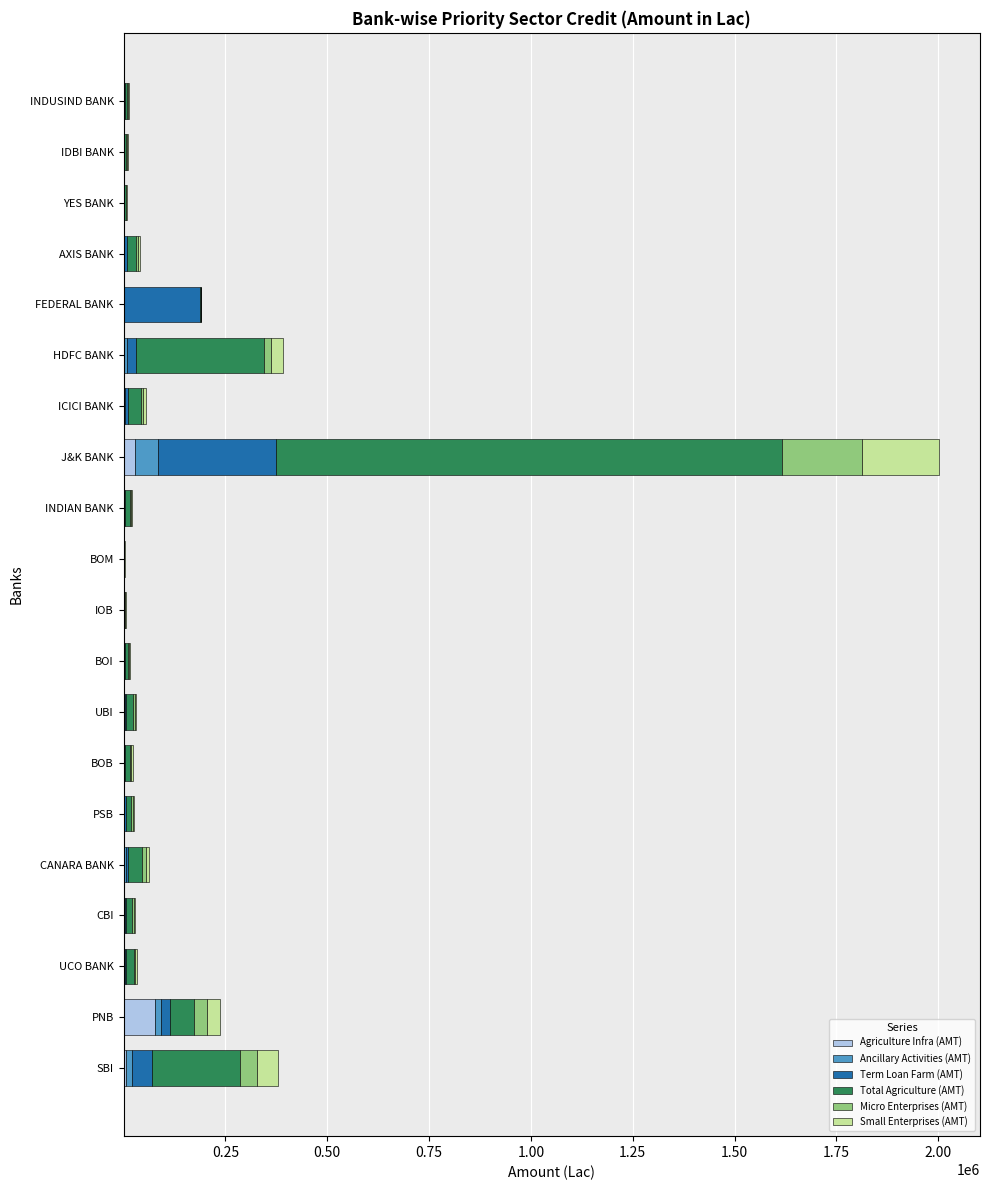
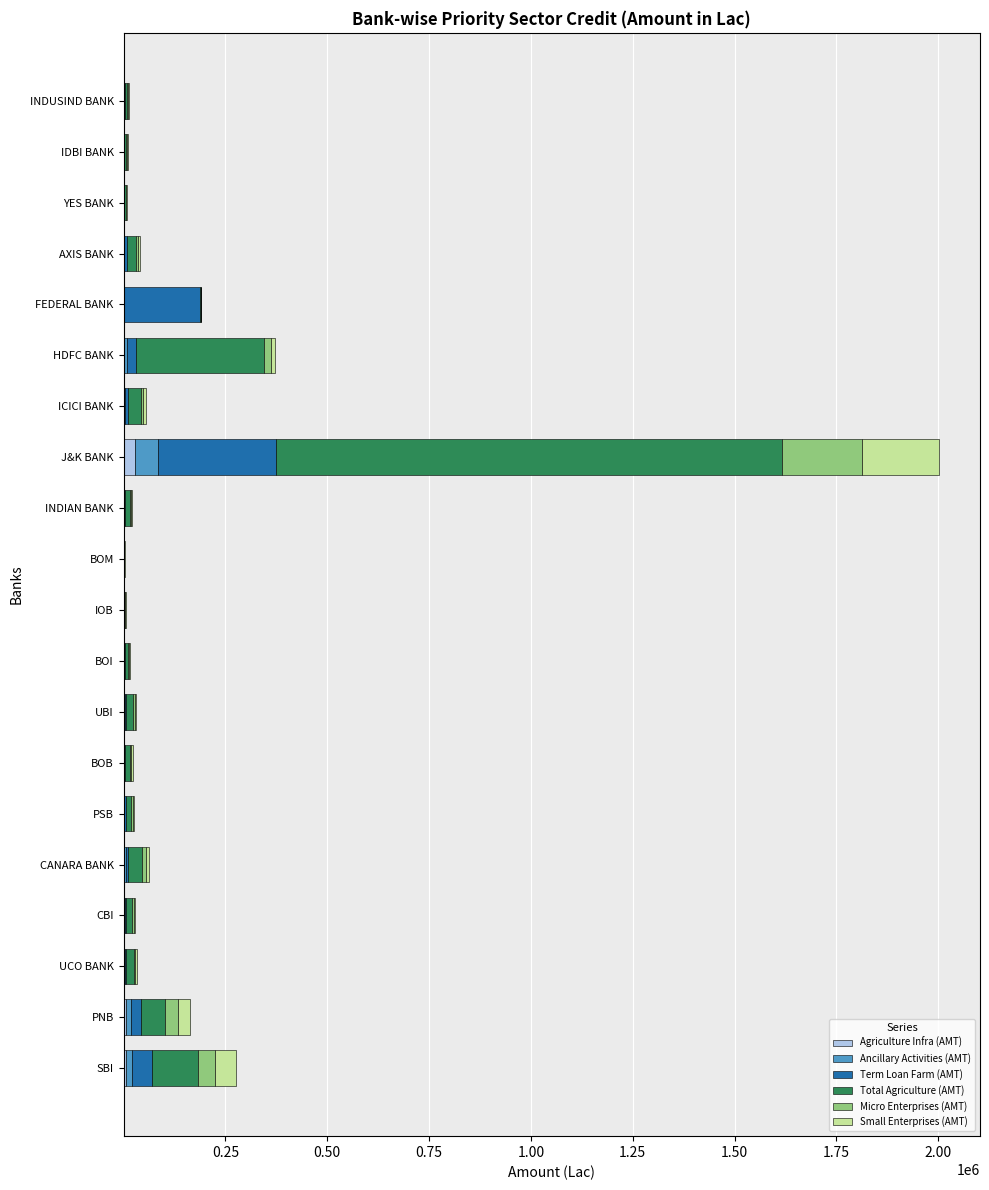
Small Enterprises (AMT), HDFC BANK: 30000 -> 10000
Agriculture Infra (AMT), PNB: 80000 -> 10000
Total Agriculture (AMT), SBI: 220000 -> 110000
